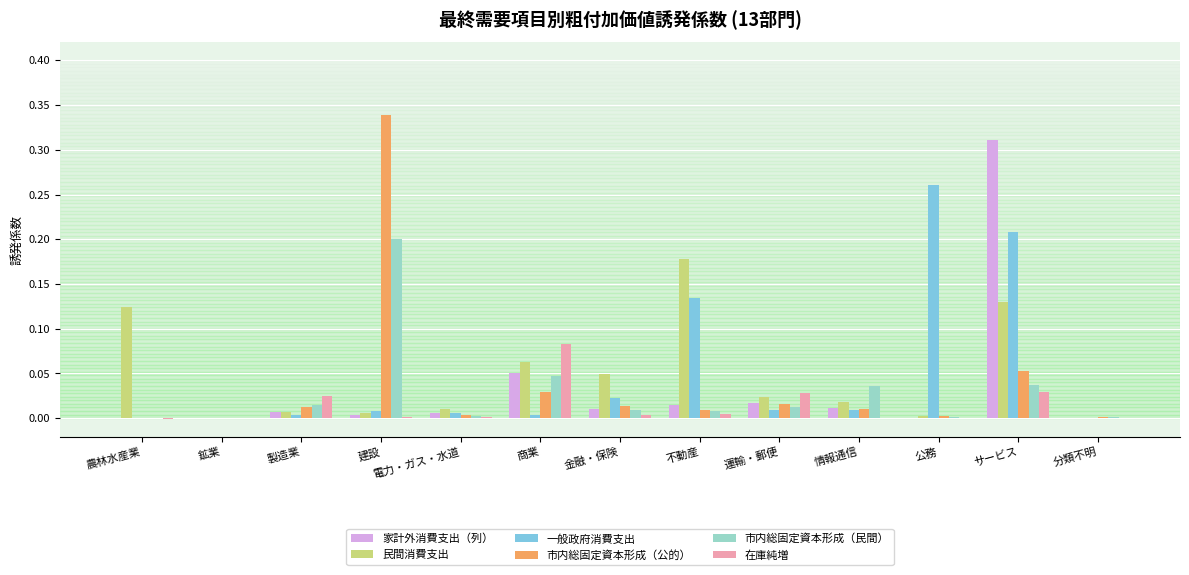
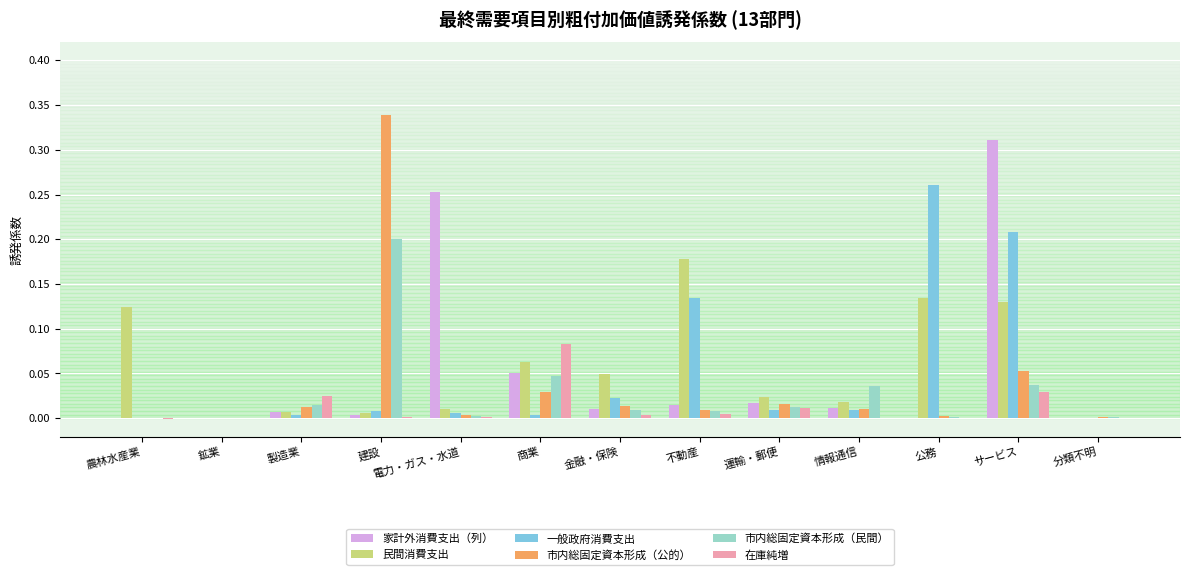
家計外消費支出（列）, 電力・ガス・水道: 0.01 -> 0.25
在庫純増, 運輸・郵便: 0.03 -> 0.01
民間消費支出, 公務: 0.00 -> 0.13
